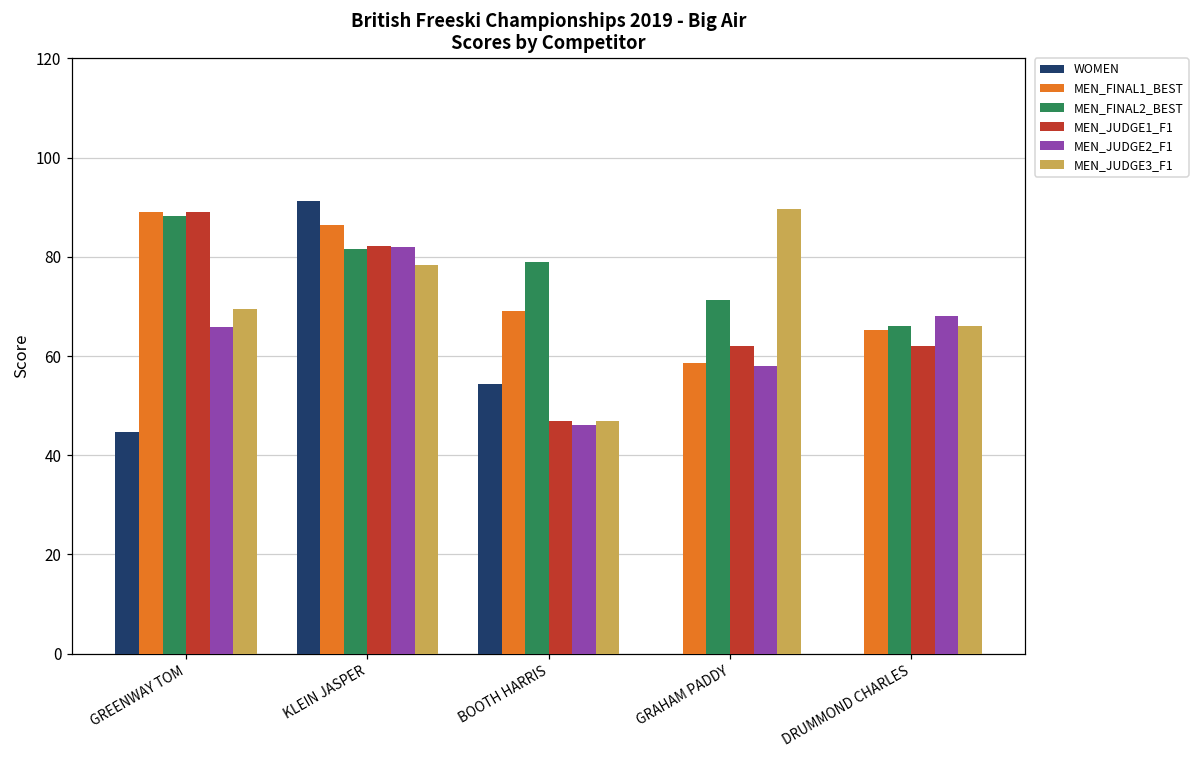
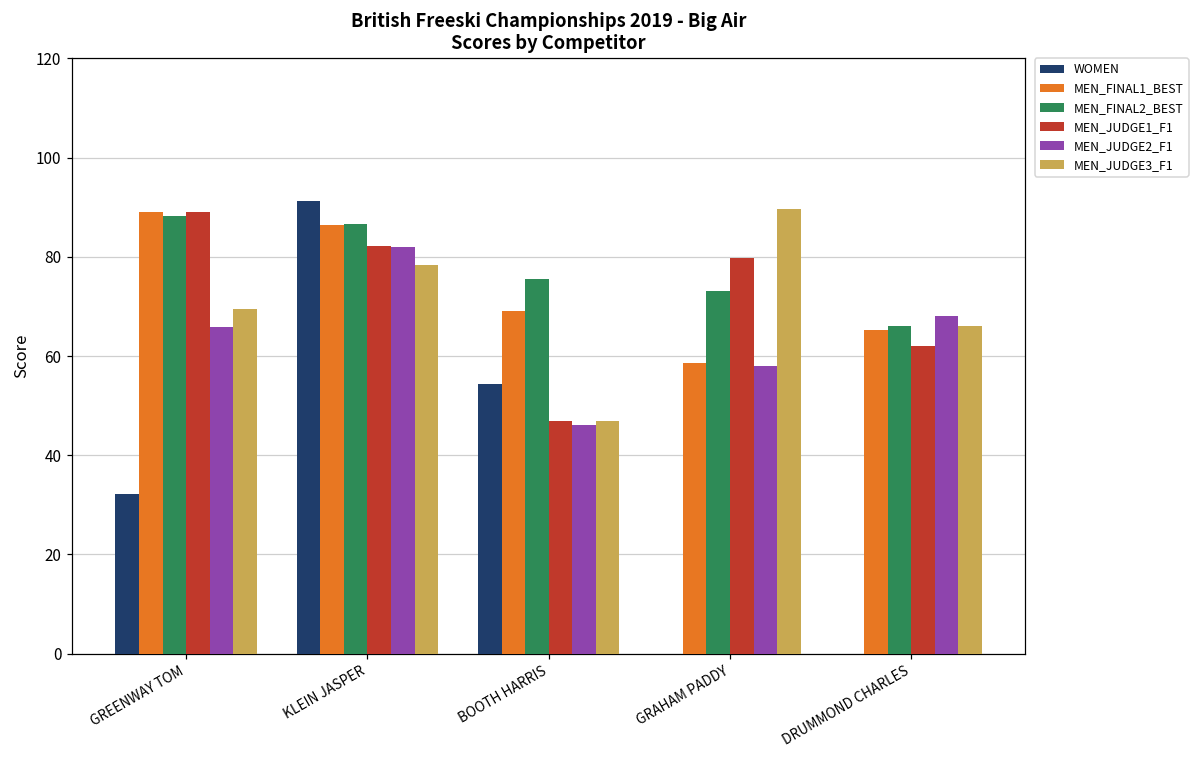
WOMEN, GREENWAY TOM: 45 -> 32
MEN_FINAL2_BEST, KLEIN JASPER: 82 -> 87
MEN_FINAL2_BEST, BOOTH HARRIS: 79 -> 76
MEN_FINAL2_BEST, GRAHAM PADDY: 71 -> 73
MEN_JUDGE1_F1, GRAHAM PADDY: 62 -> 80
